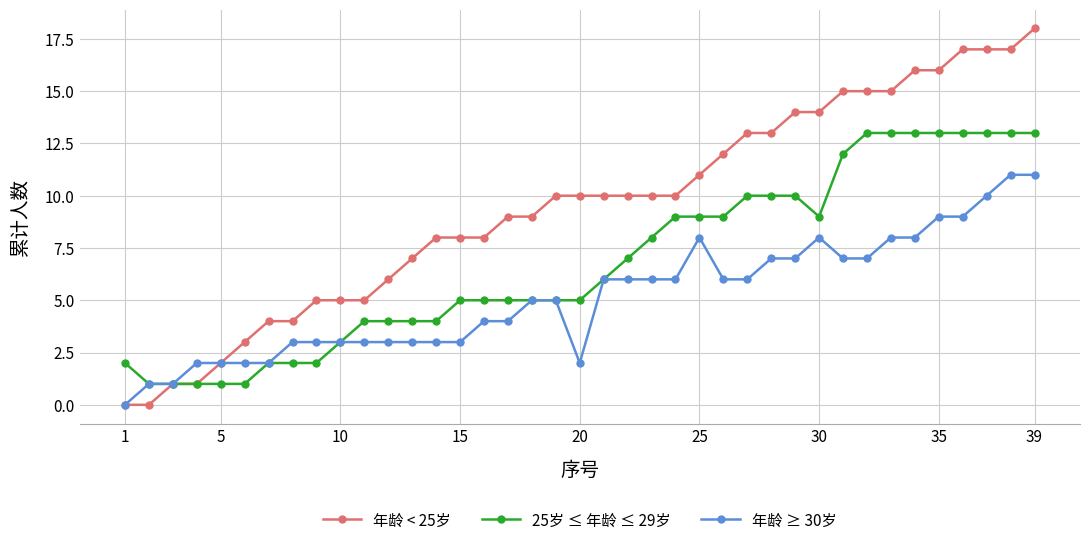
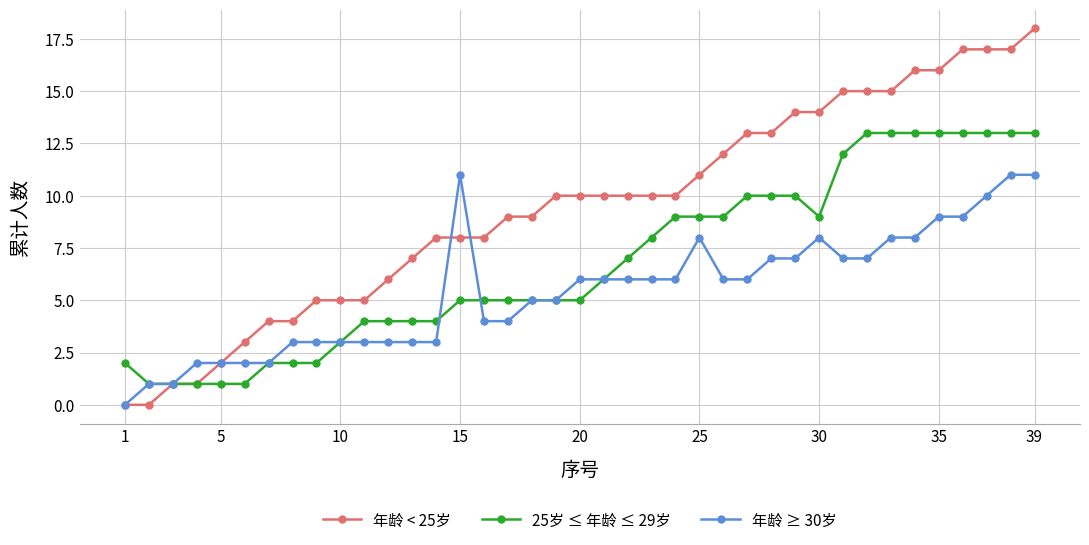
年龄 ≥ 30岁, 15: 3 -> 11
年龄 ≥ 30岁, 20: 2 -> 6
